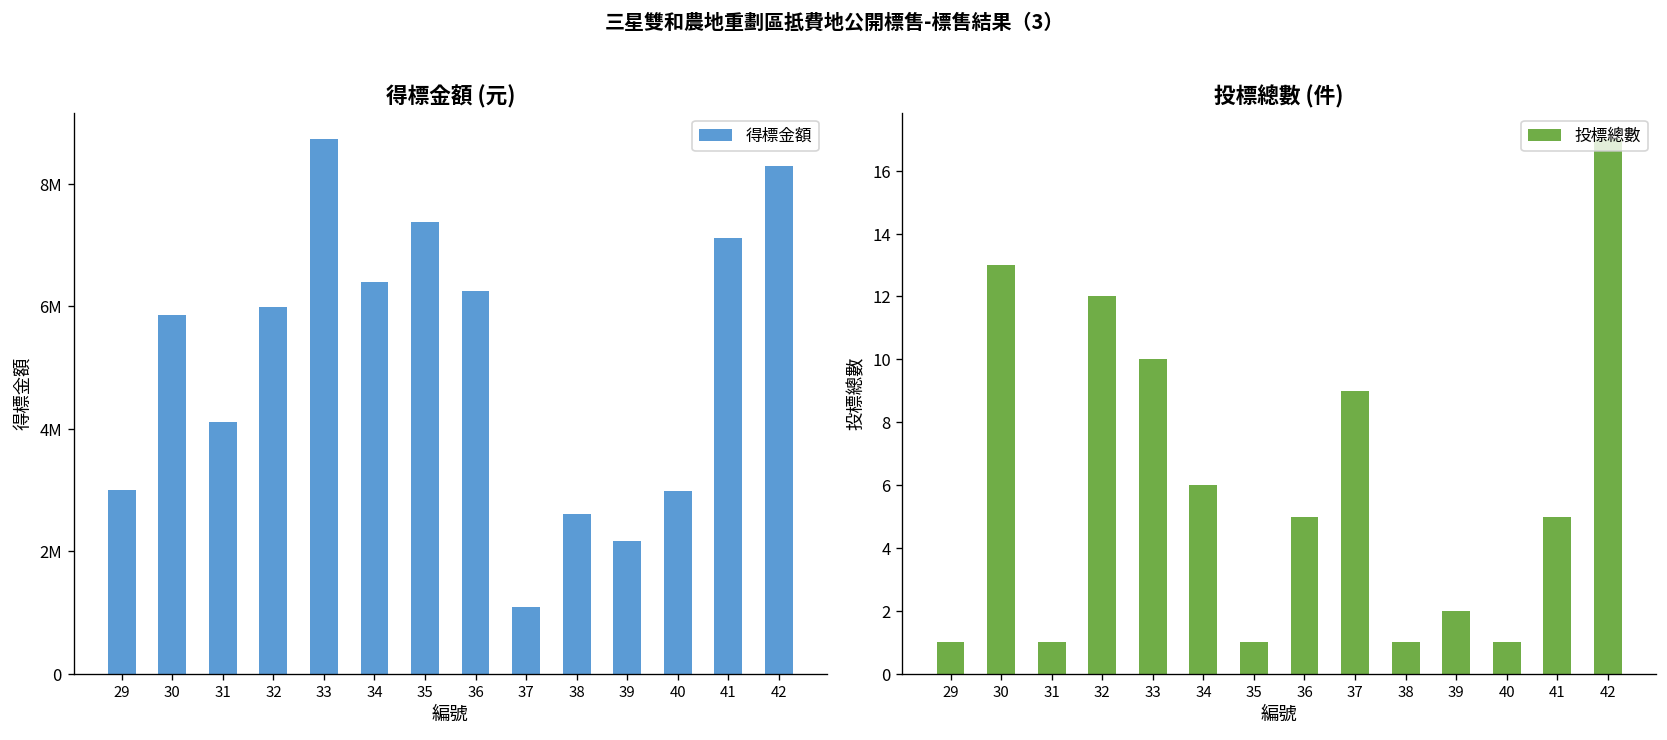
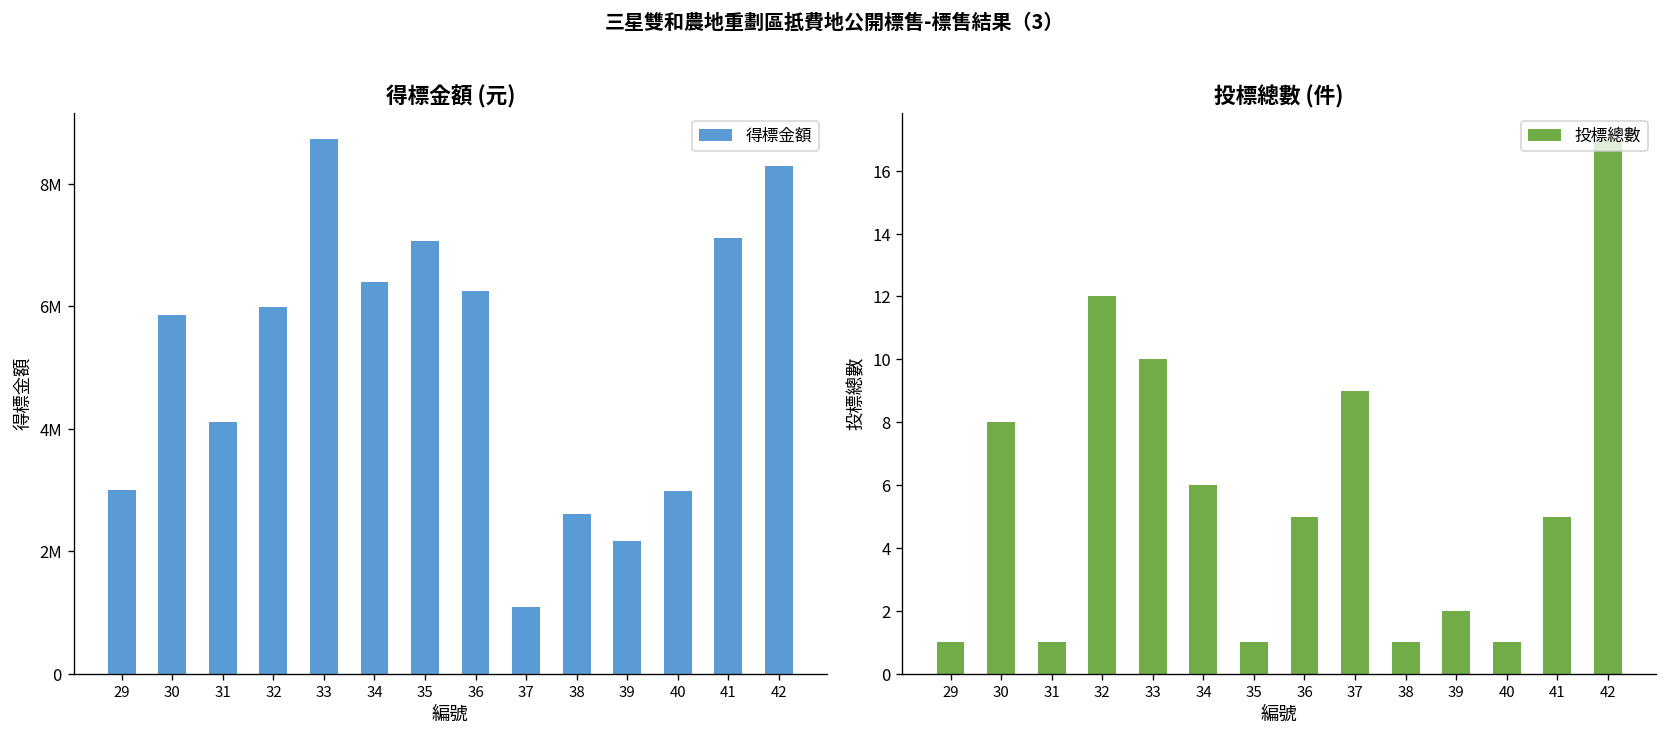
得標金額 (元), 35: 7400000 -> 7100000
投標總數 (件), 30: 13 -> 8
